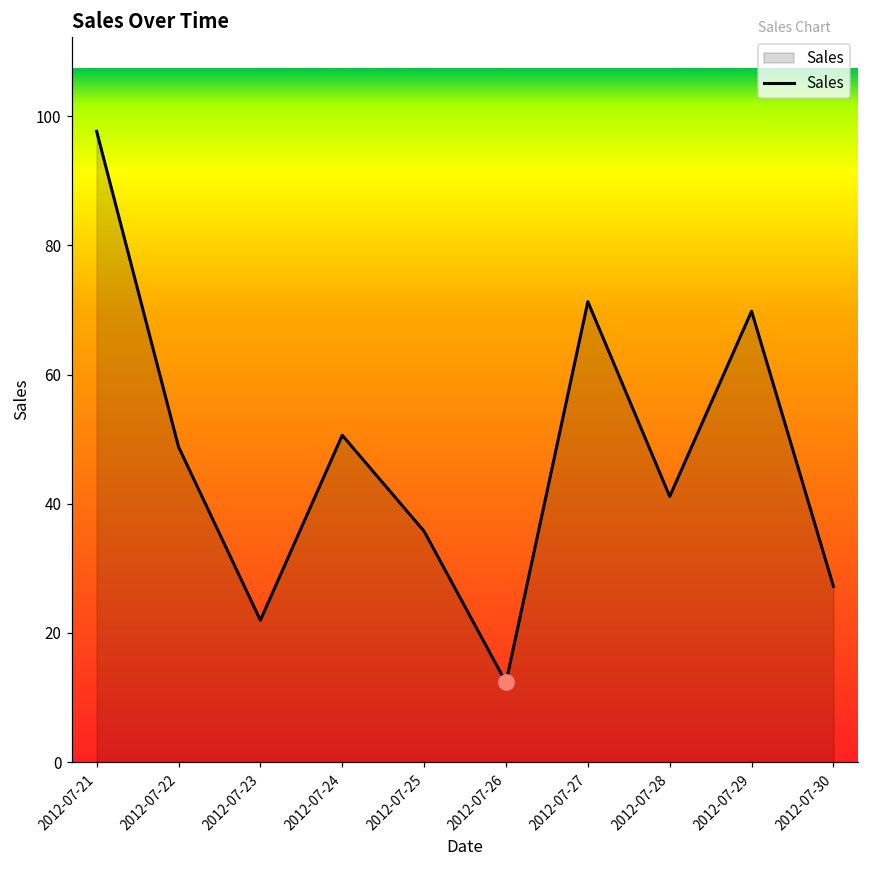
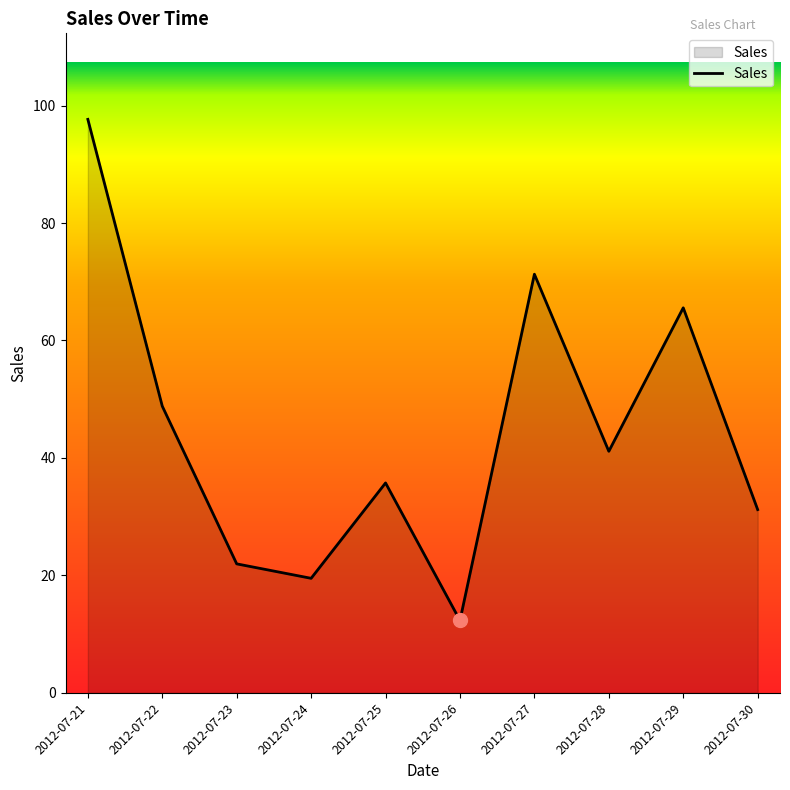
Sales, 2012-07-24: 51 -> 20
Sales, 2012-07-29: 70 -> 66
Sales, 2012-07-30: 27 -> 31
